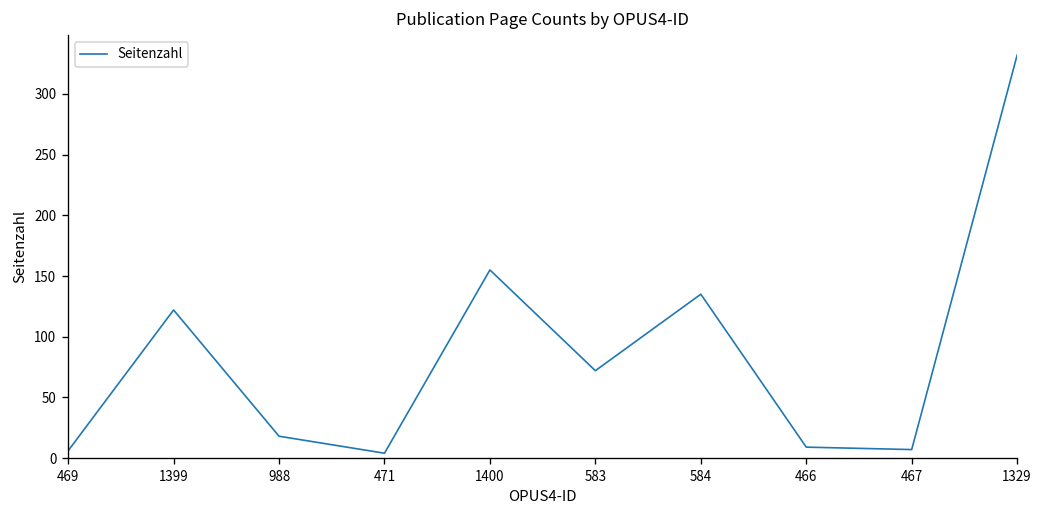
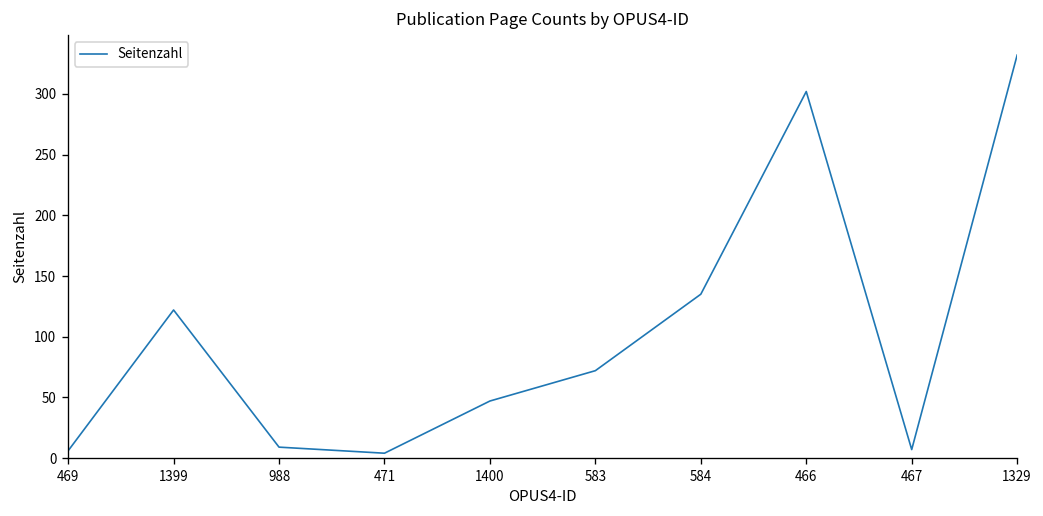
988: 18 -> 9
1400: 155 -> 47
466: 9 -> 302
